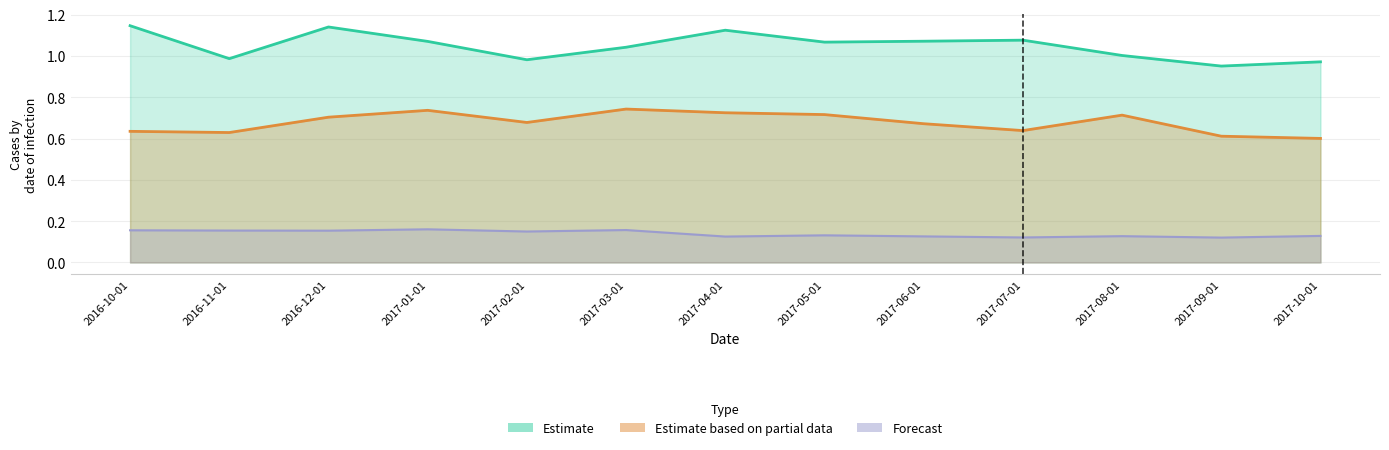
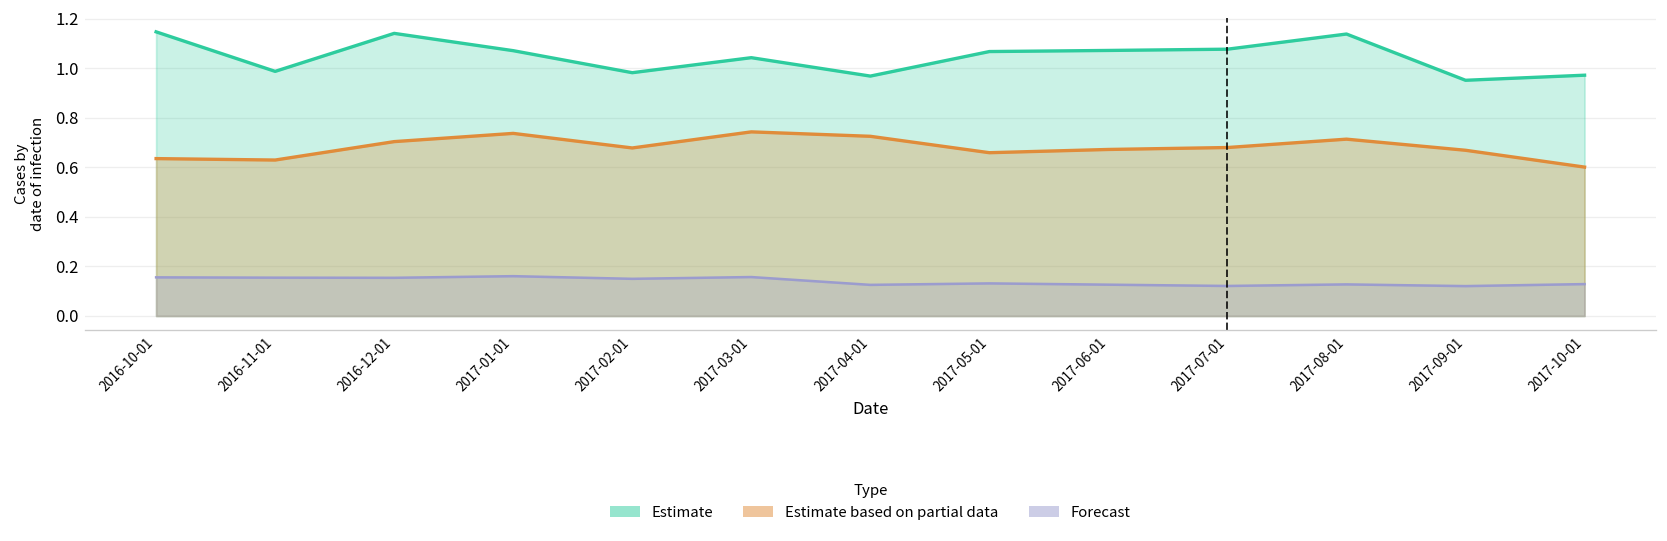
Estimate, 2017-04-01: 1.12 -> 0.97
Estimate based on partial data, 2017-05-01: 0.72 -> 0.66
Estimate based on partial data, 2017-07-01: 0.64 -> 0.68
Estimate, 2017-08-01: 1.00 -> 1.14
Estimate based on partial data, 2017-09-01: 0.61 -> 0.67
